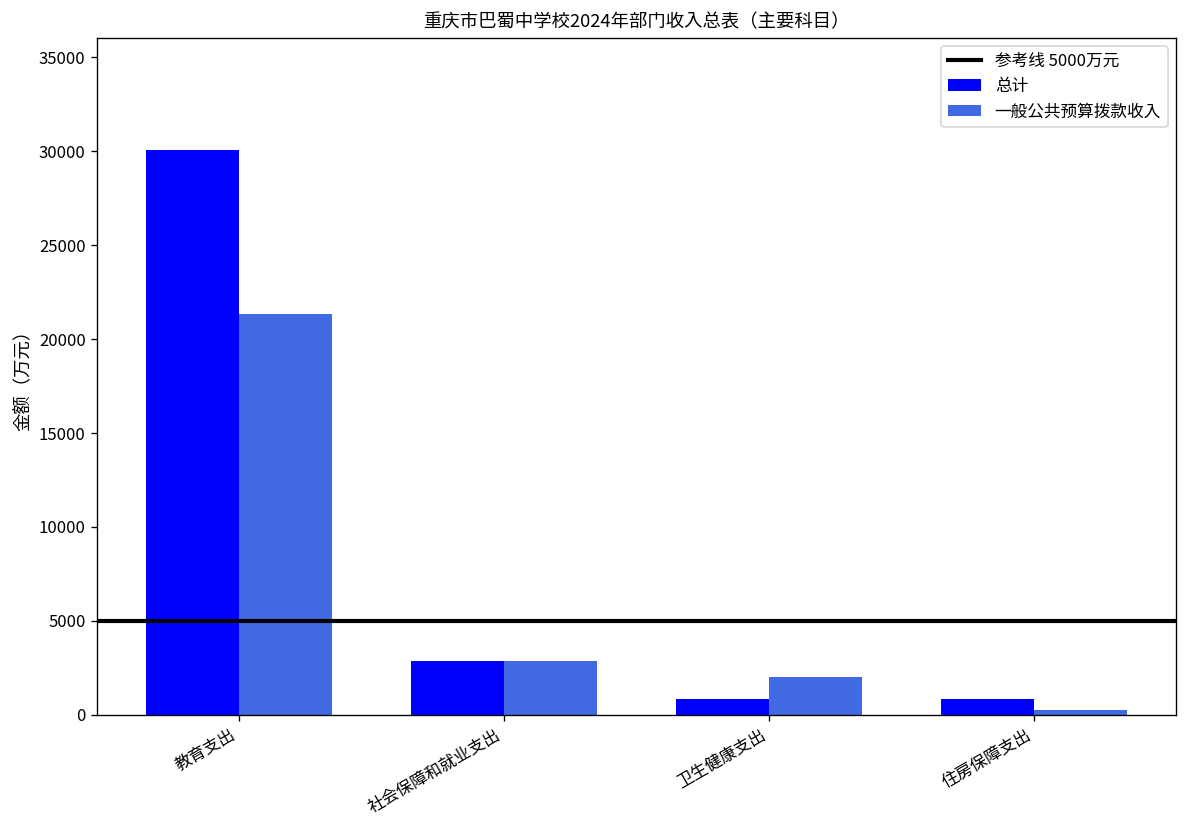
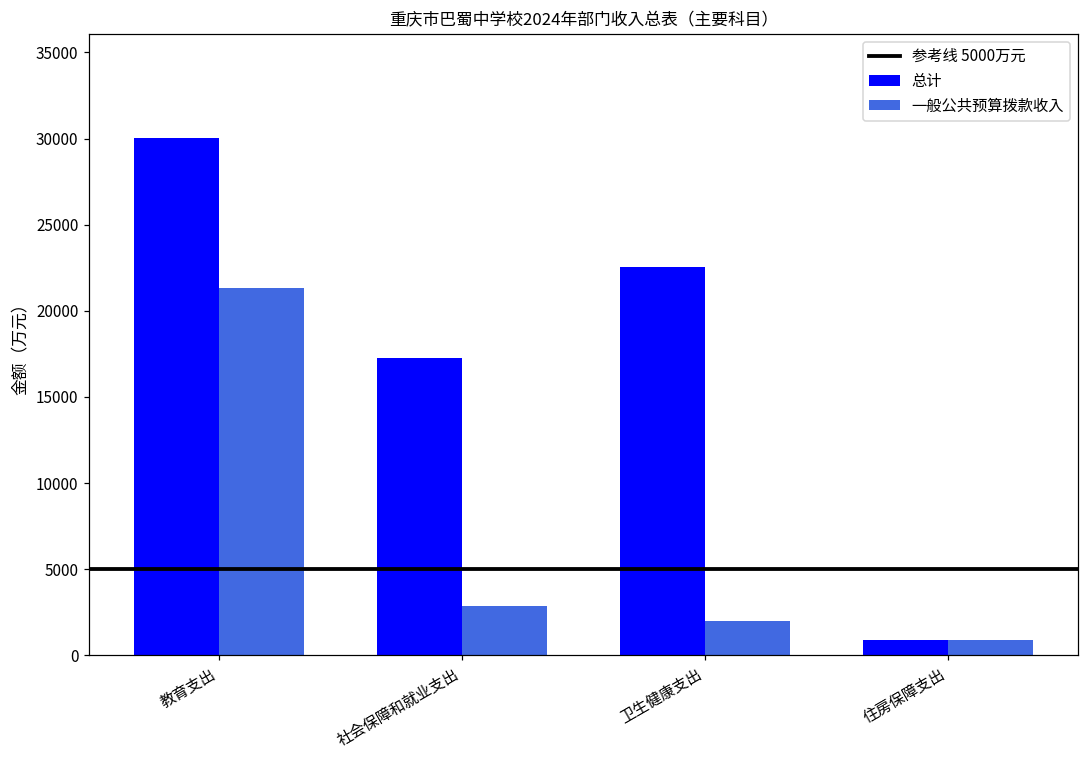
总计, 社会保障和就业支出: 2900 -> 17200
总计, 卫生健康支出: 900 -> 22600
一般公共预算拨款收入, 住房保障支出: 300 -> 900
